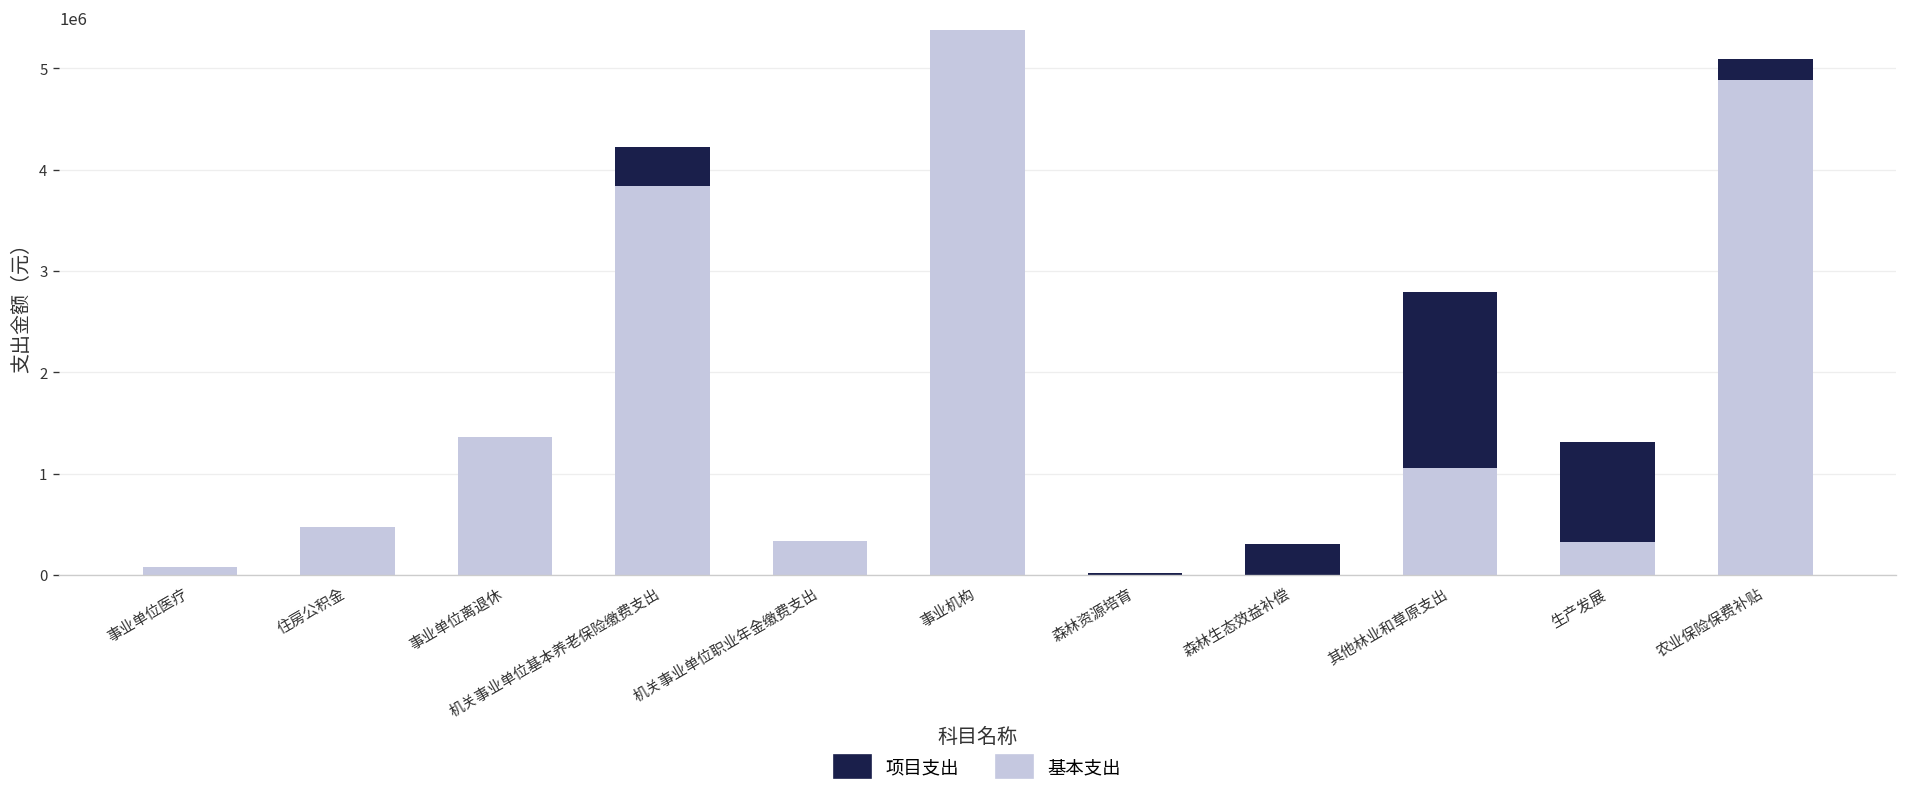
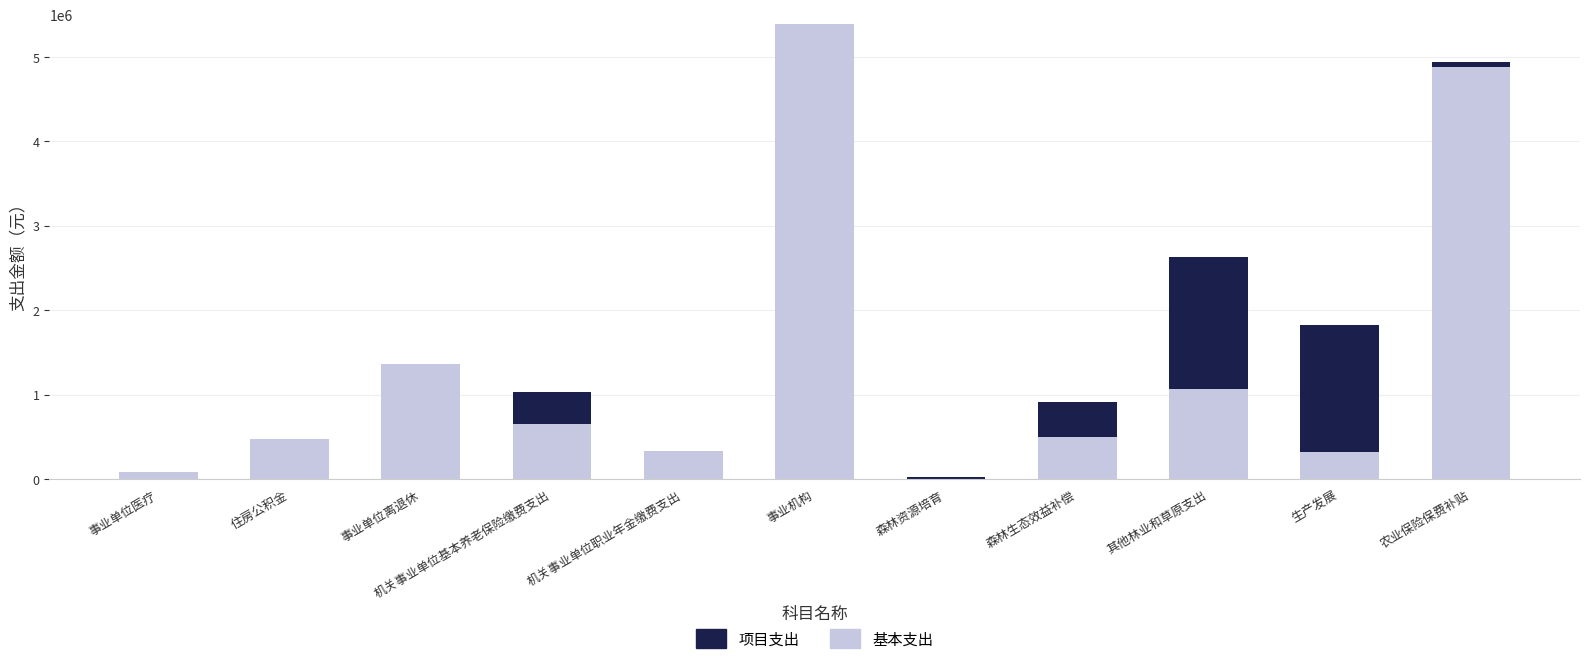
基本支出, 机关事业单位基本养老保险缴费支出: 3800000 -> 600000
基本支出, 森林生态效益补偿: 0 -> 500000
项目支出, 森林生态效益补偿: 300000 -> 400000
项目支出, 其他林业和草原支出: 1700000 -> 1600000
项目支出, 生产发展: 1000000 -> 1500000
项目支出, 农业保险保费补贴: 200000 -> 100000
